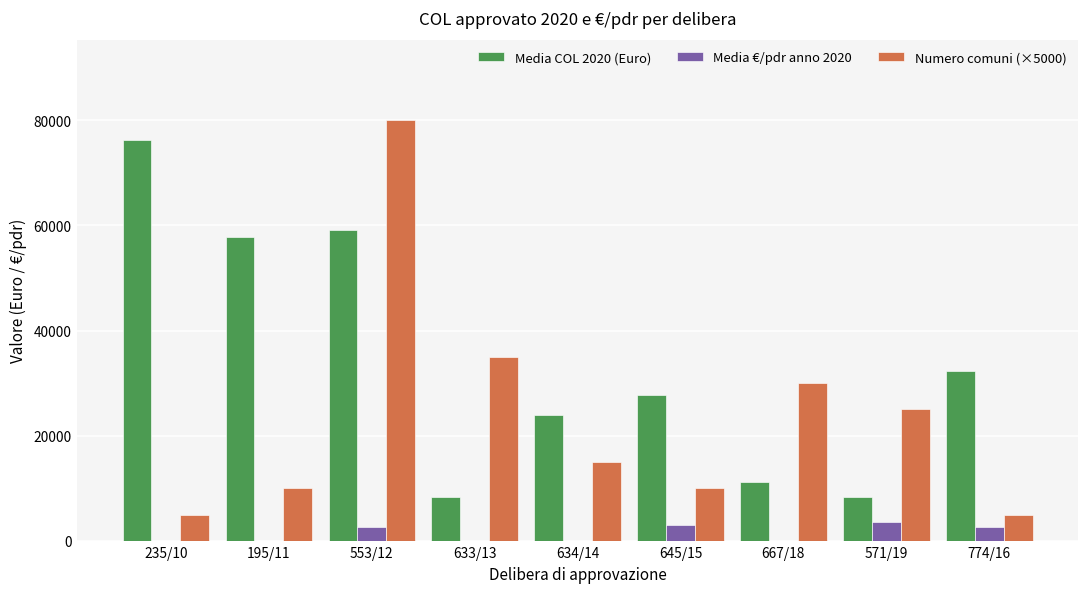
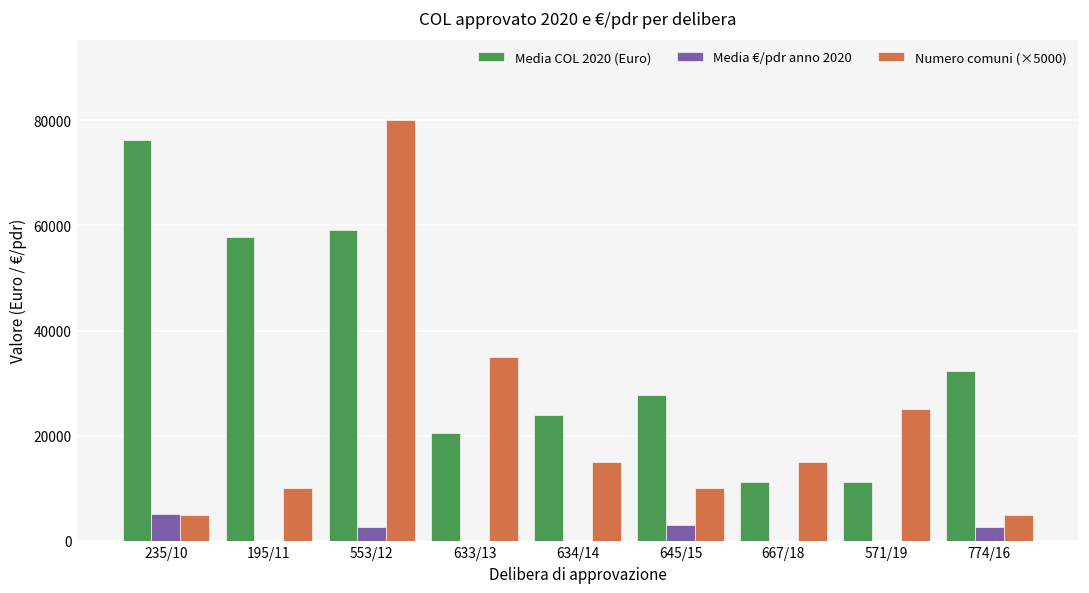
Media €/pdr anno 2020, 235/10: 0 -> 5000
Media COL 2020 (Euro), 633/13: 8000 -> 20000
Numero comuni (×5000), 667/18: 30000 -> 15000
Media COL 2020 (Euro), 571/19: 8000 -> 11000
Media €/pdr anno 2020, 571/19: 4000 -> 0
